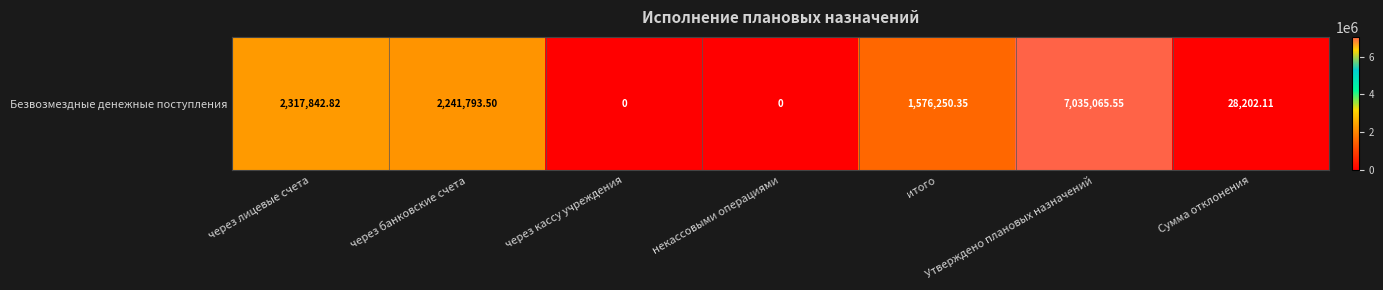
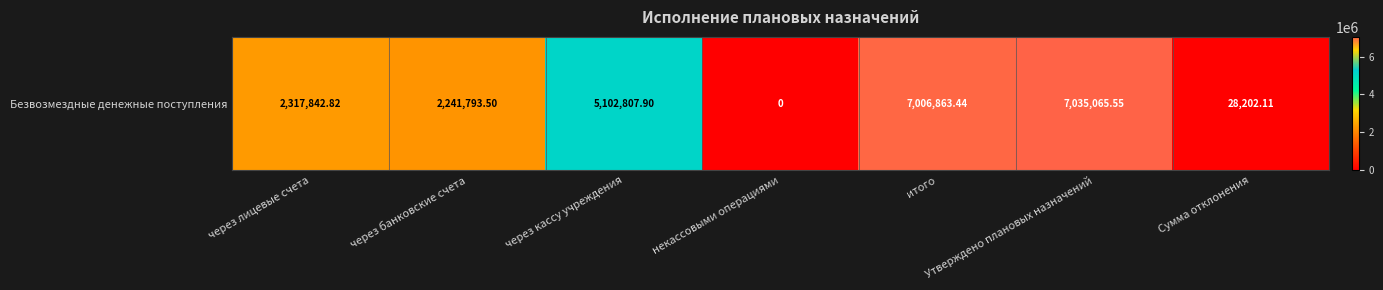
Безвозмездные денежные поступления, через кассу учреждения: 0 -> 5,102,807.90
Безвозмездные денежные поступления, итого: 1,576,250.35 -> 7,006,863.44
